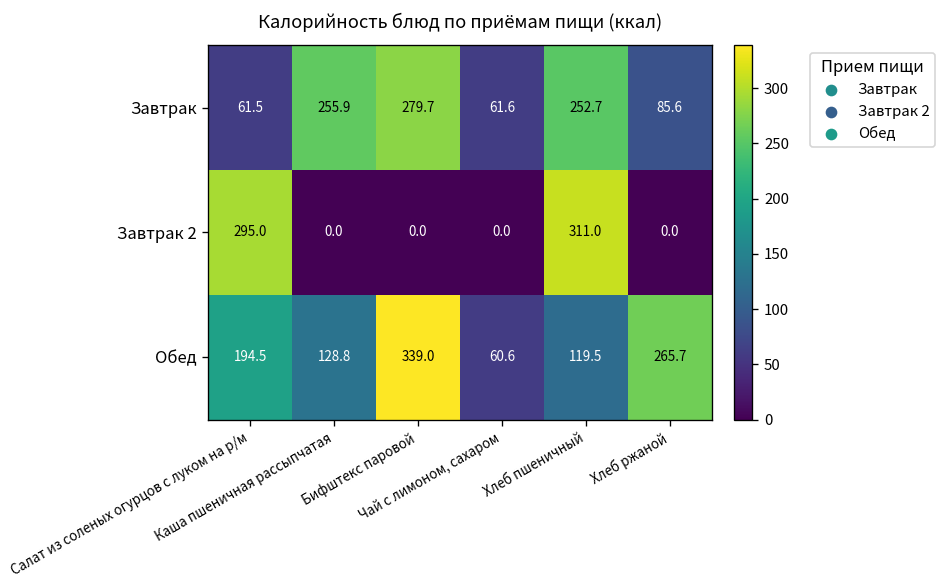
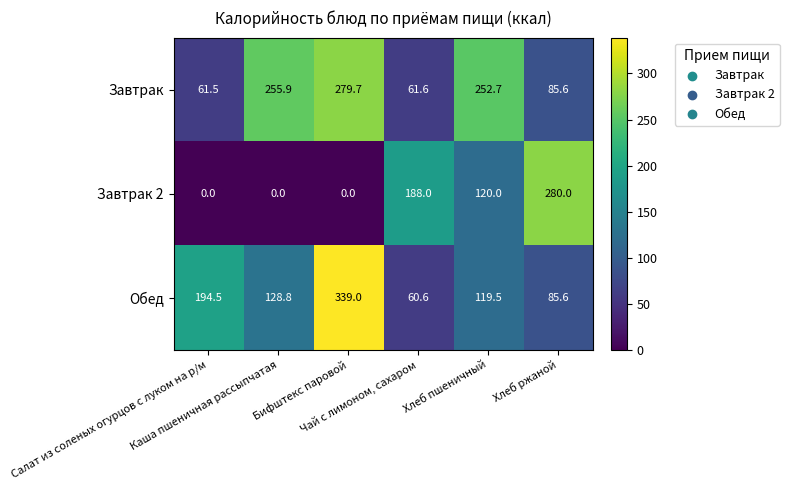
Завтрак 2, Салат из соленых огурцов с луком на р/м: 295.0 -> 0.0
Завтрак 2, Чай с лимоном, сахаром: 0.0 -> 188.0
Завтрак 2, Хлеб пшеничный: 311.0 -> 120.0
Завтрак 2, Хлеб ржаной: 0.0 -> 280.0
Обед, Хлеб ржаной: 265.7 -> 85.6
